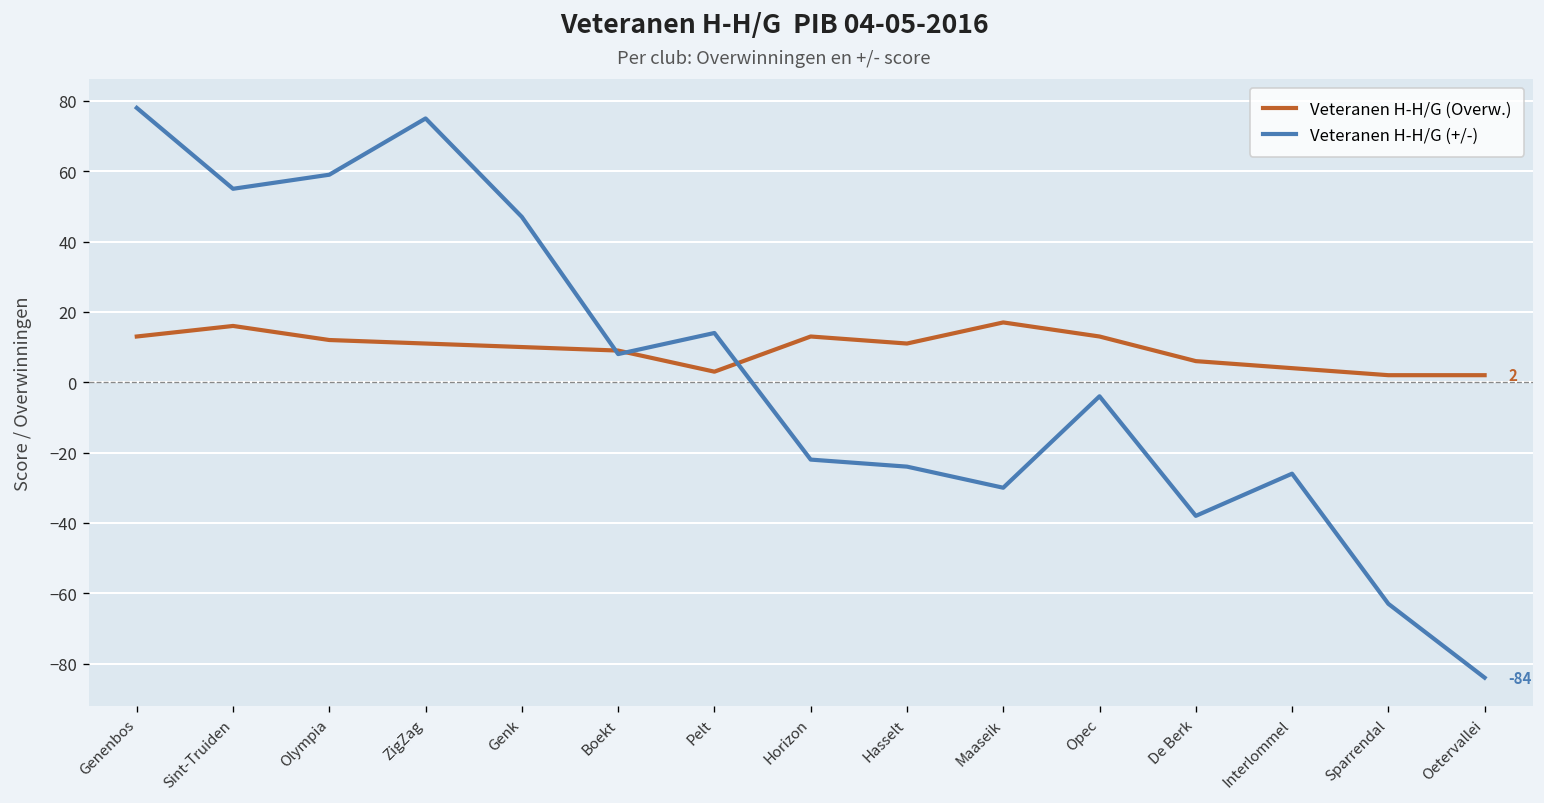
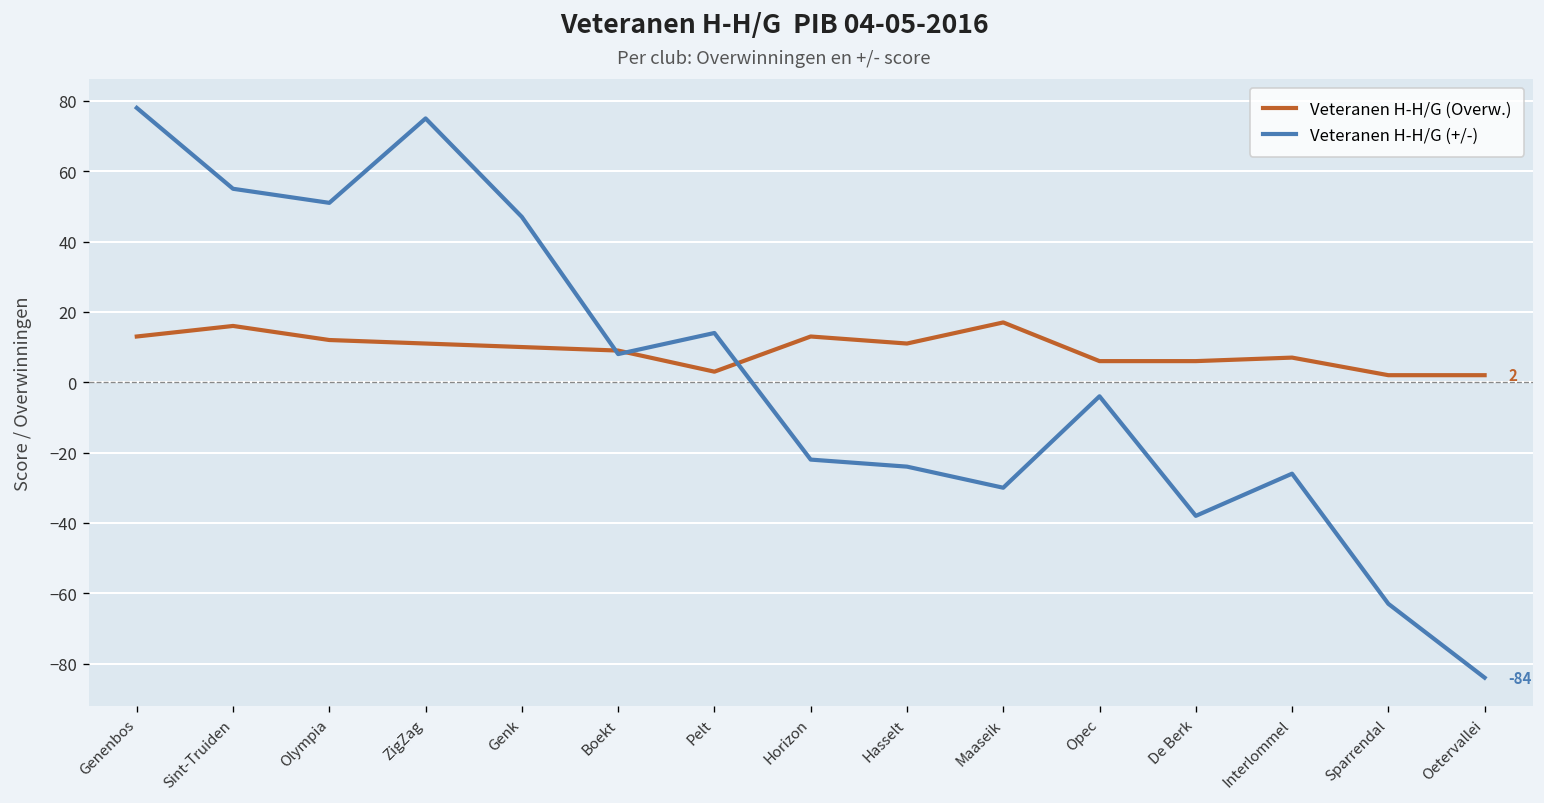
Veteranen H-H/G (+/-), Olympia: 59 -> 51
Veteranen H-H/G (Overw.), Opec: 13 -> 6
Veteranen H-H/G (Overw.), Interlommel: 4 -> 7
